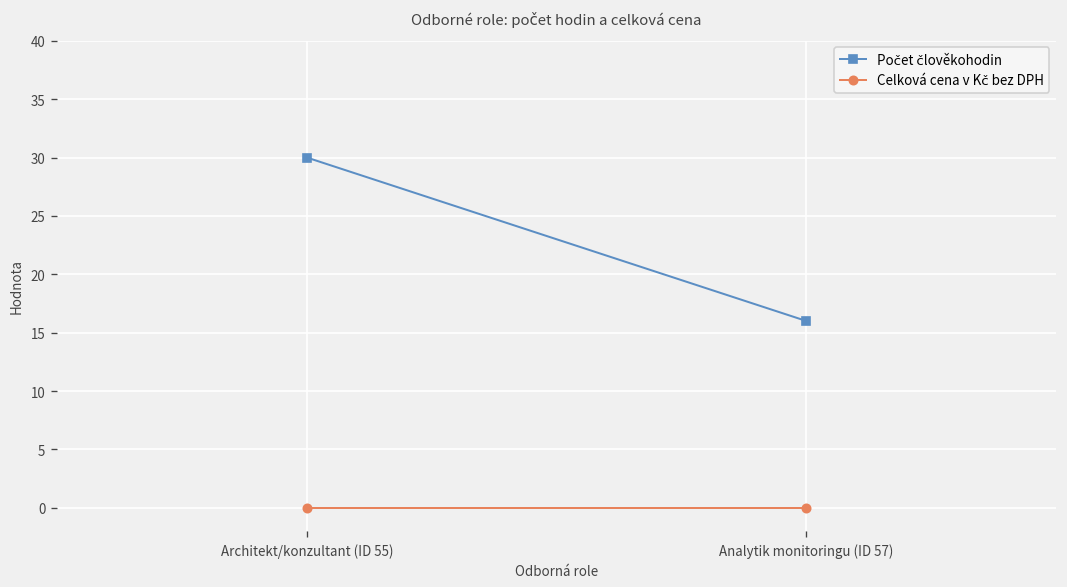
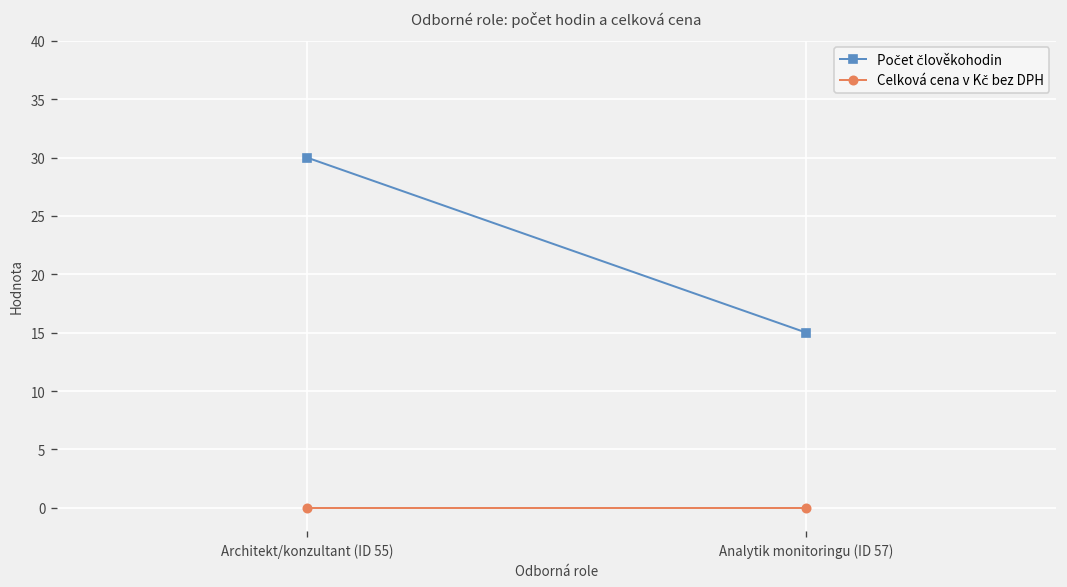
Počet člověkohodin, Analytik monitoringu (ID 57): 16 -> 15
